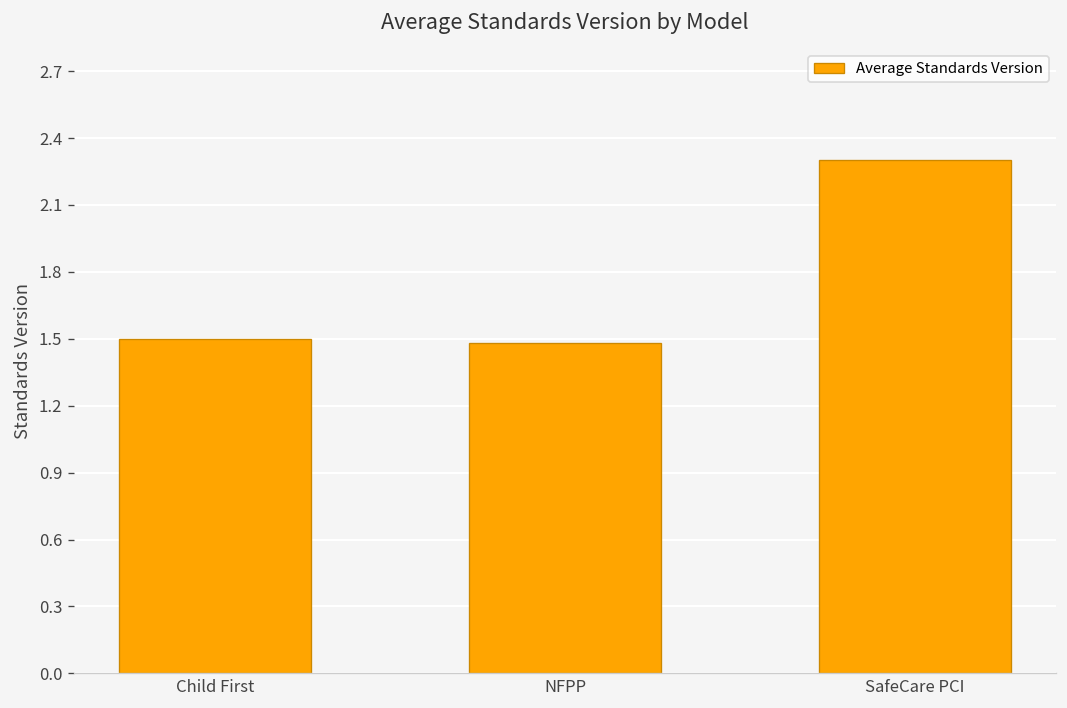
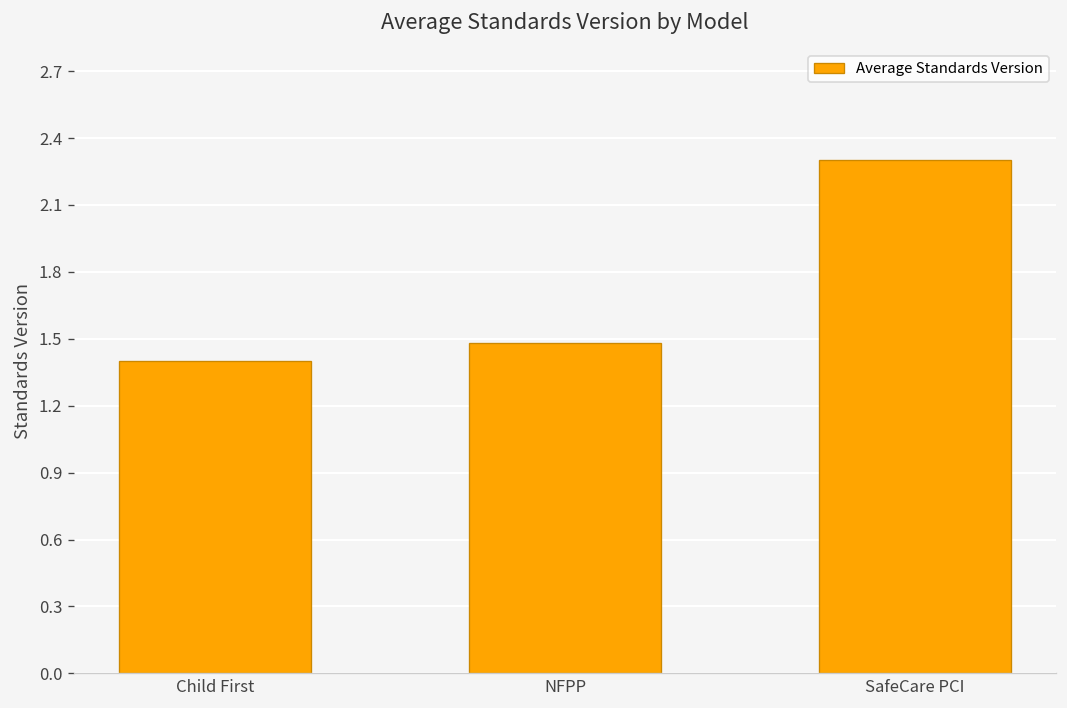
Child First: 1.5 -> 1.4
